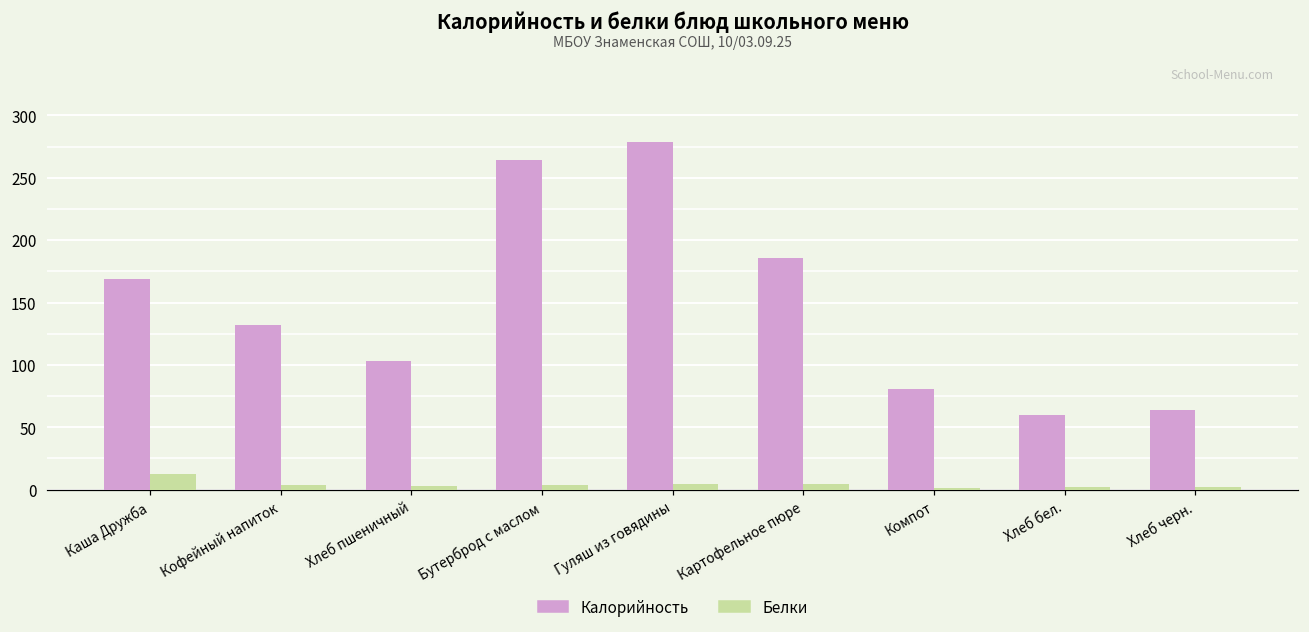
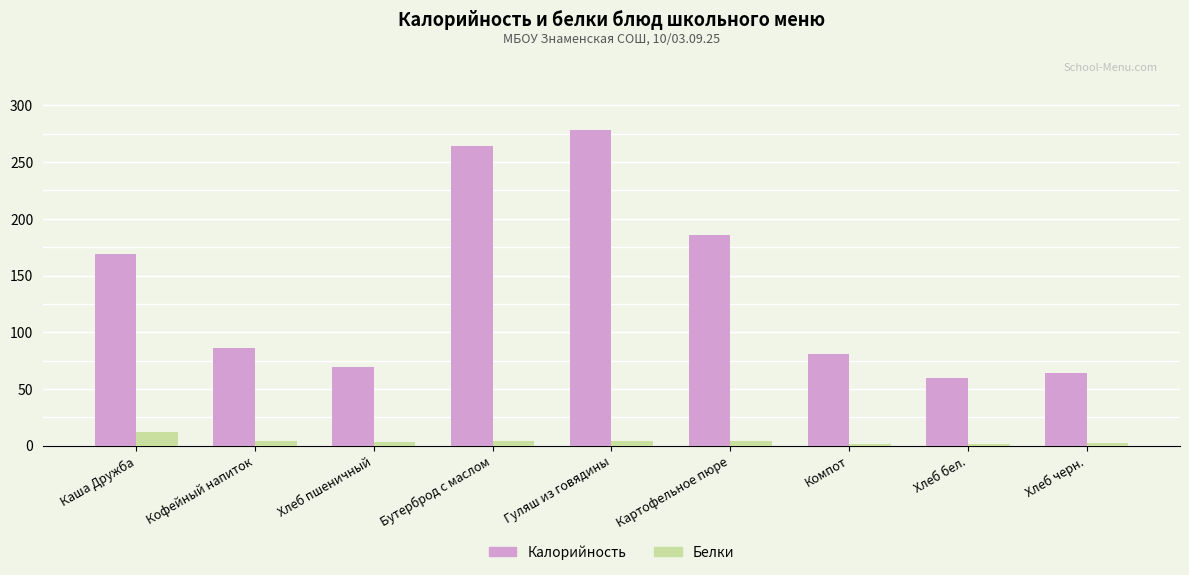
Калорийность, Кофейный напиток: 132 -> 86
Калорийность, Хлеб пшеничный: 103 -> 69
